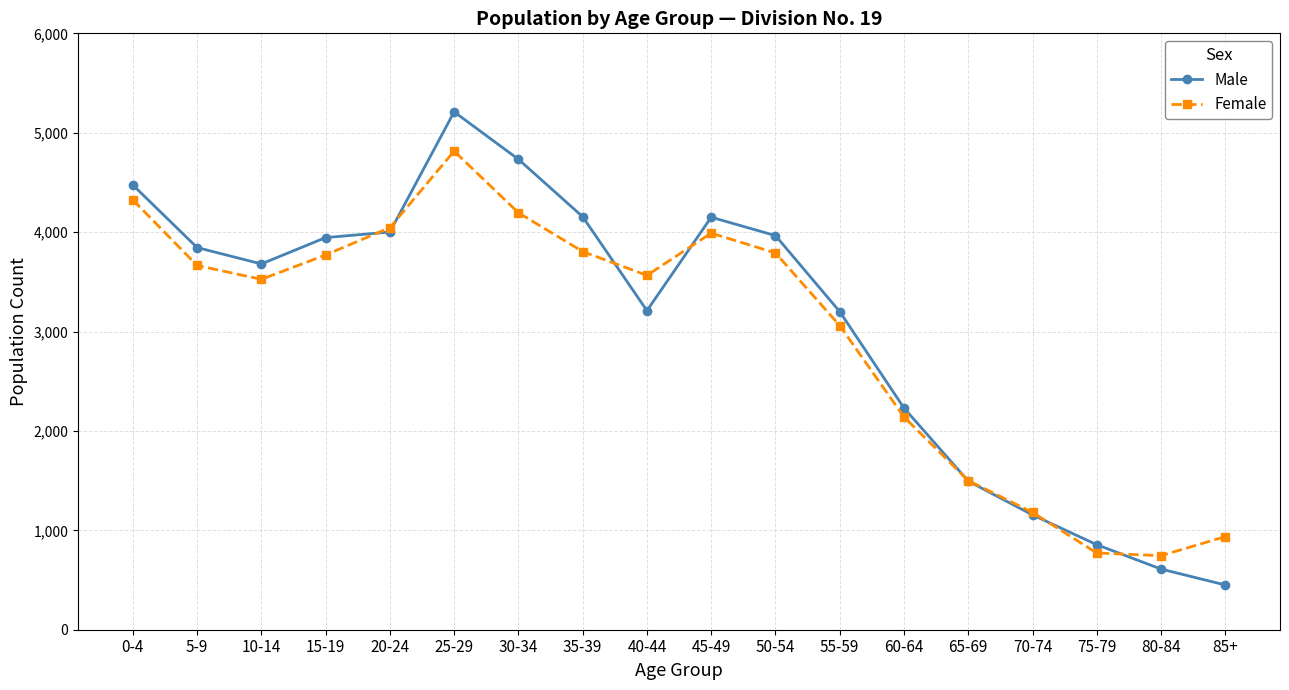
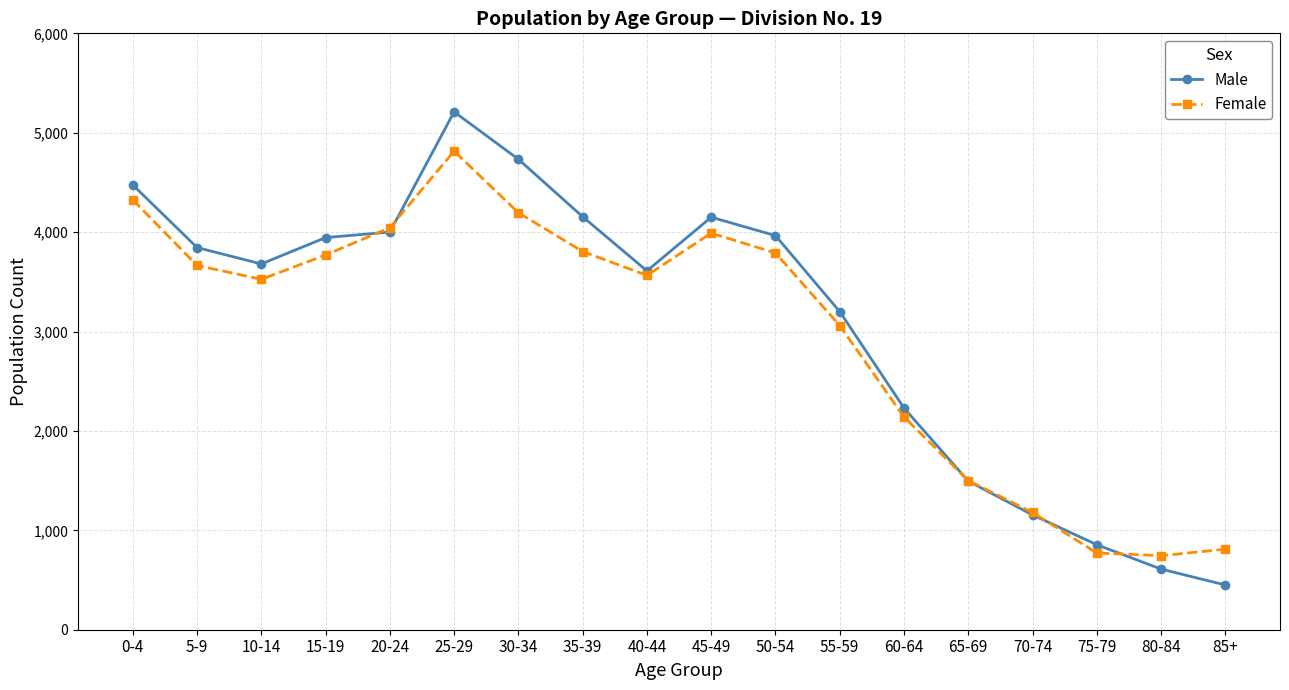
Male, 40-44: 3,200 -> 3,600
Female, 85+: 900 -> 800
